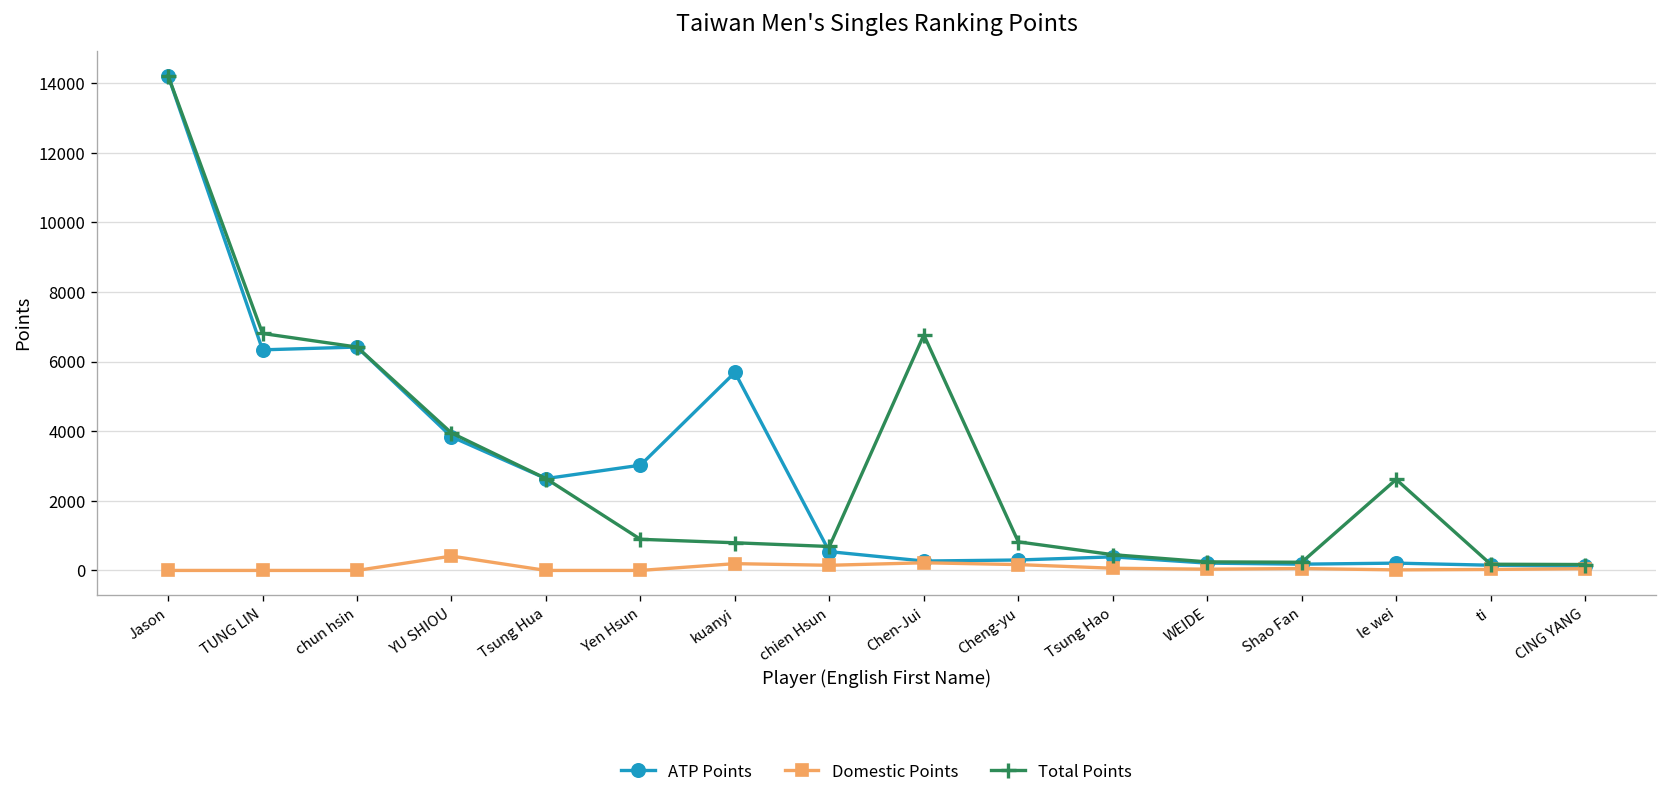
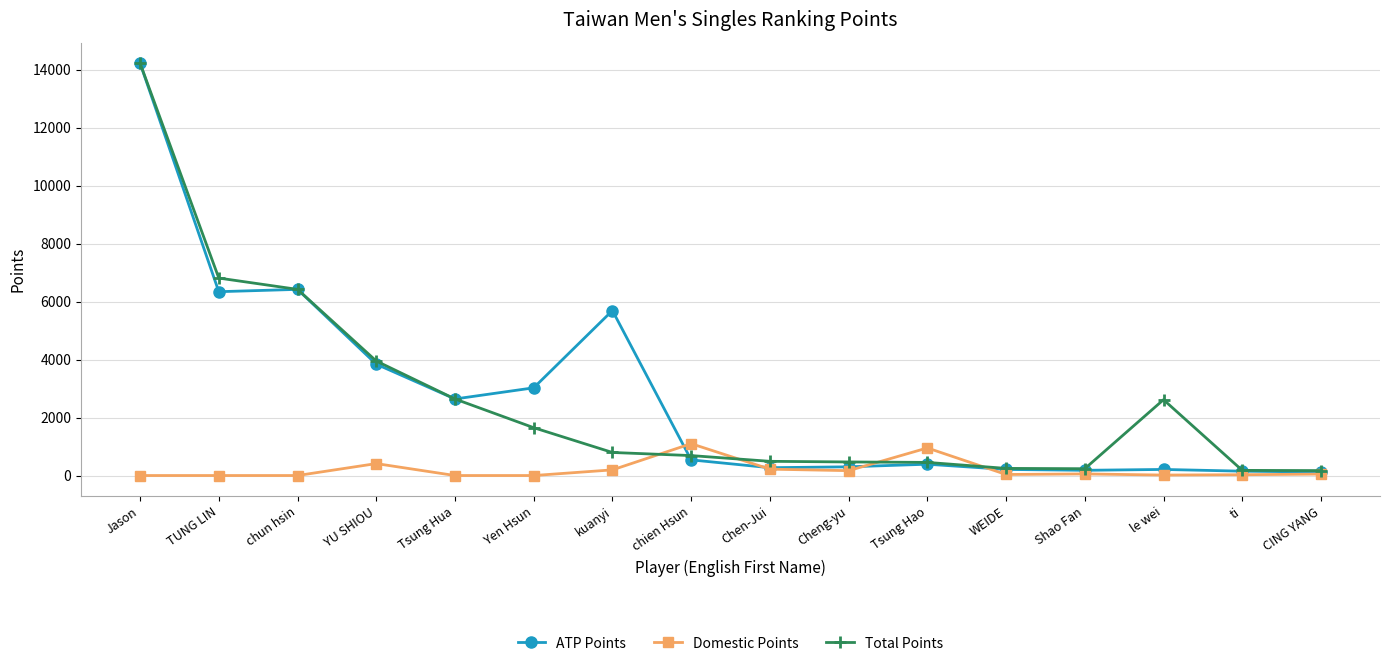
Total Points, Yen Hsun: 900 -> 1700
Domestic Points, chien Hsun: 100 -> 1100
Total Points, Chen-Jui: 6800 -> 500
Total Points, Cheng-yu: 800 -> 500
Domestic Points, Tsung Hao: 100 -> 1000
